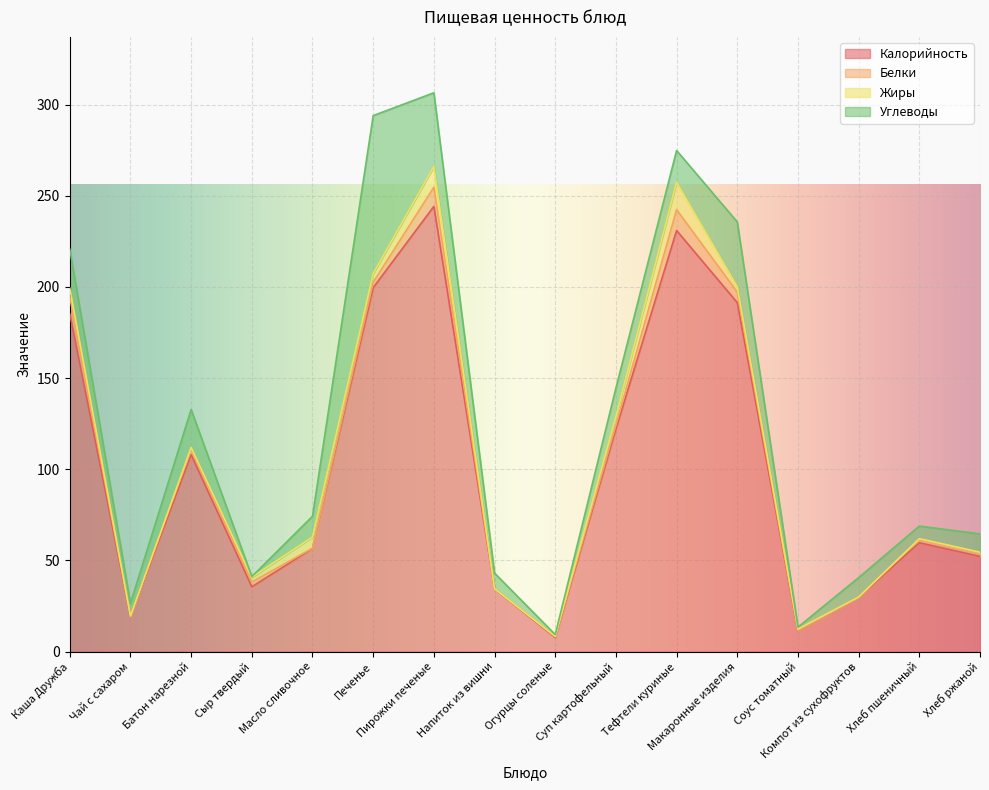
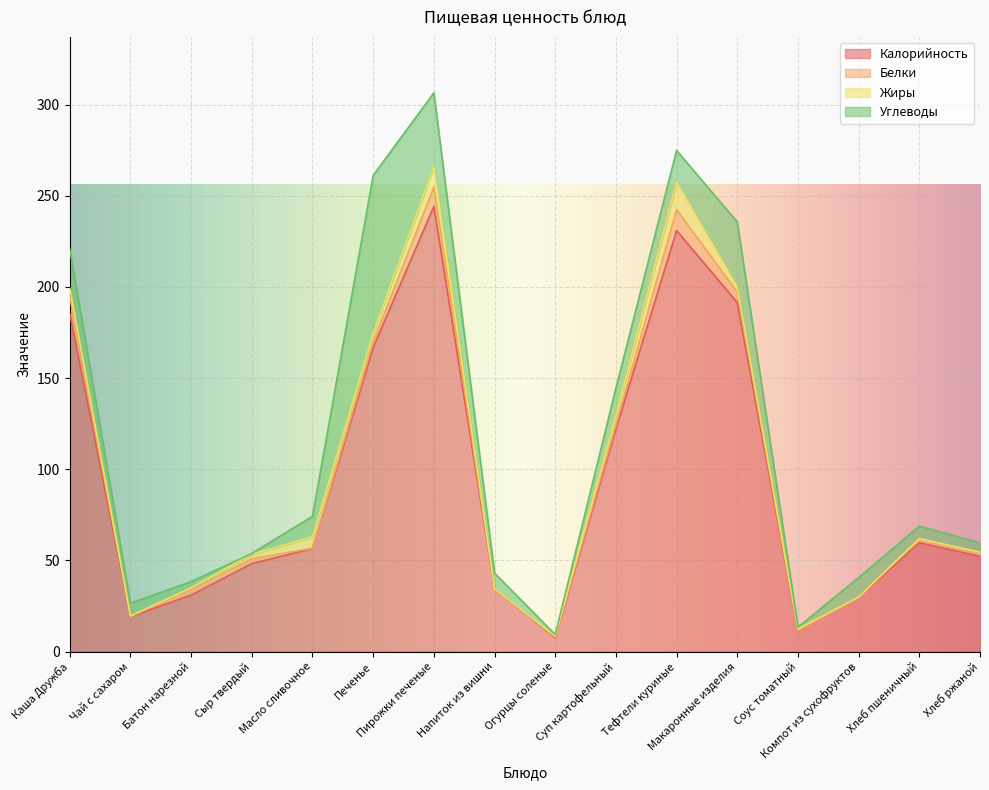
Калорийность, Батон нарезной: 108 -> 31
Углеводы, Батон нарезной: 21 -> 3
Калорийность, Сыр твердый: 36 -> 48
Калорийность, Печенье: 200 -> 167
Углеводы, Хлеб ржаной: 10 -> 5
